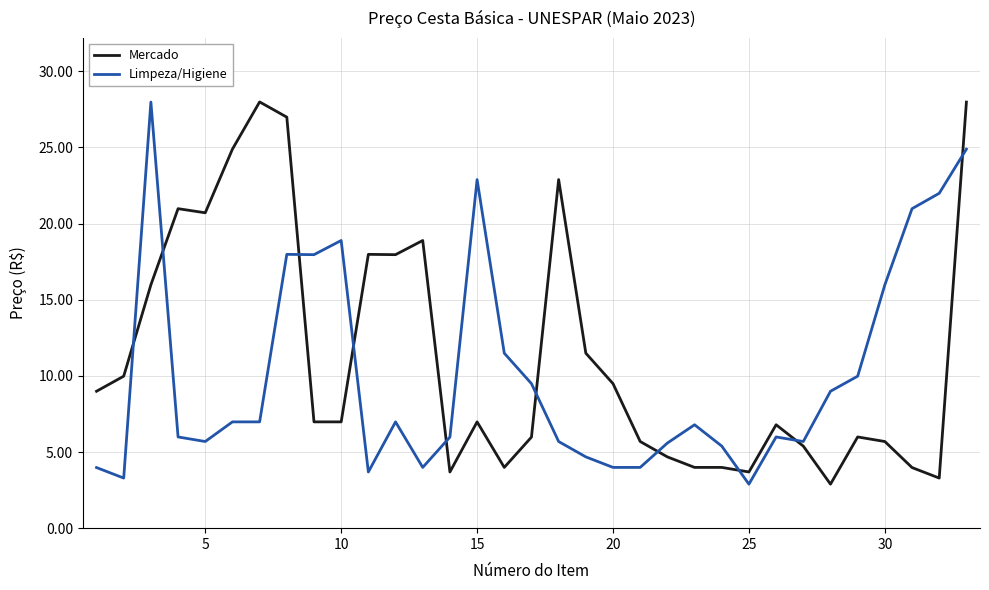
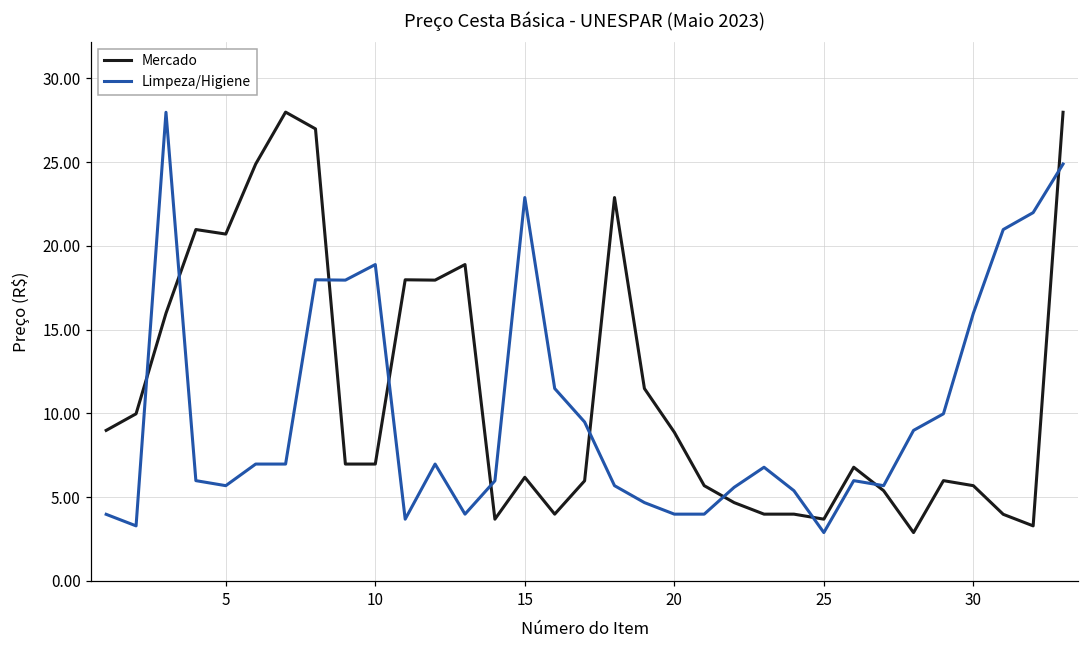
Mercado, 15: 7.0 -> 6.2
Mercado, 20: 9.5 -> 8.9
